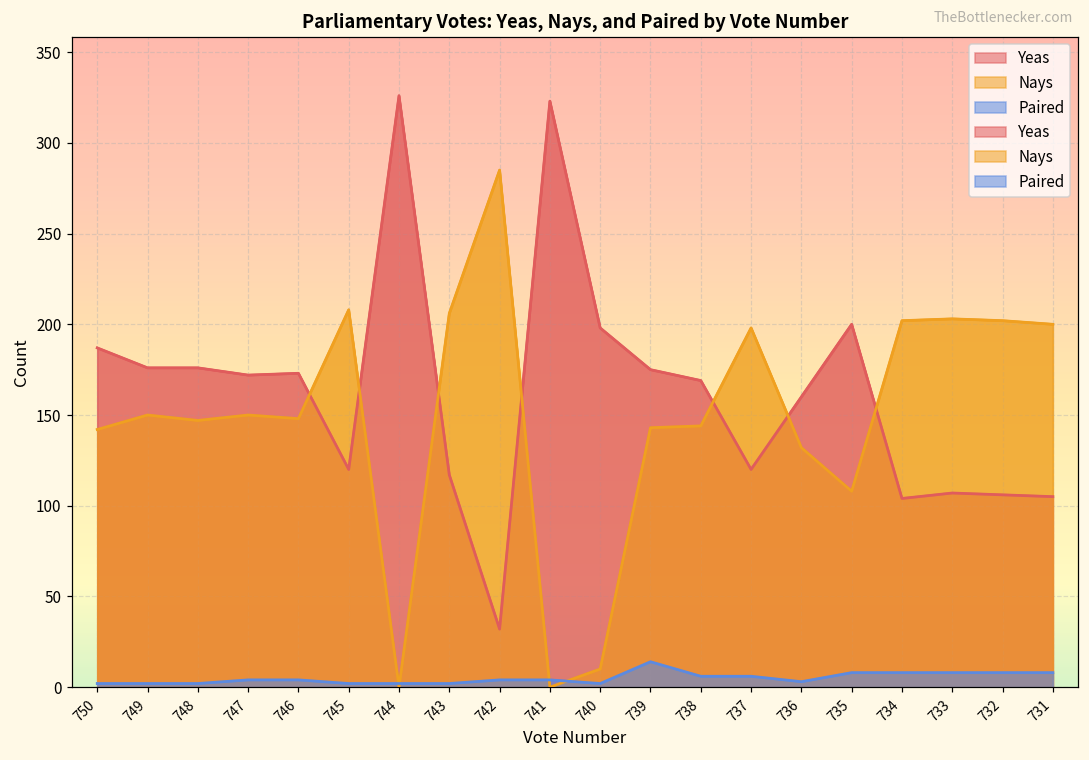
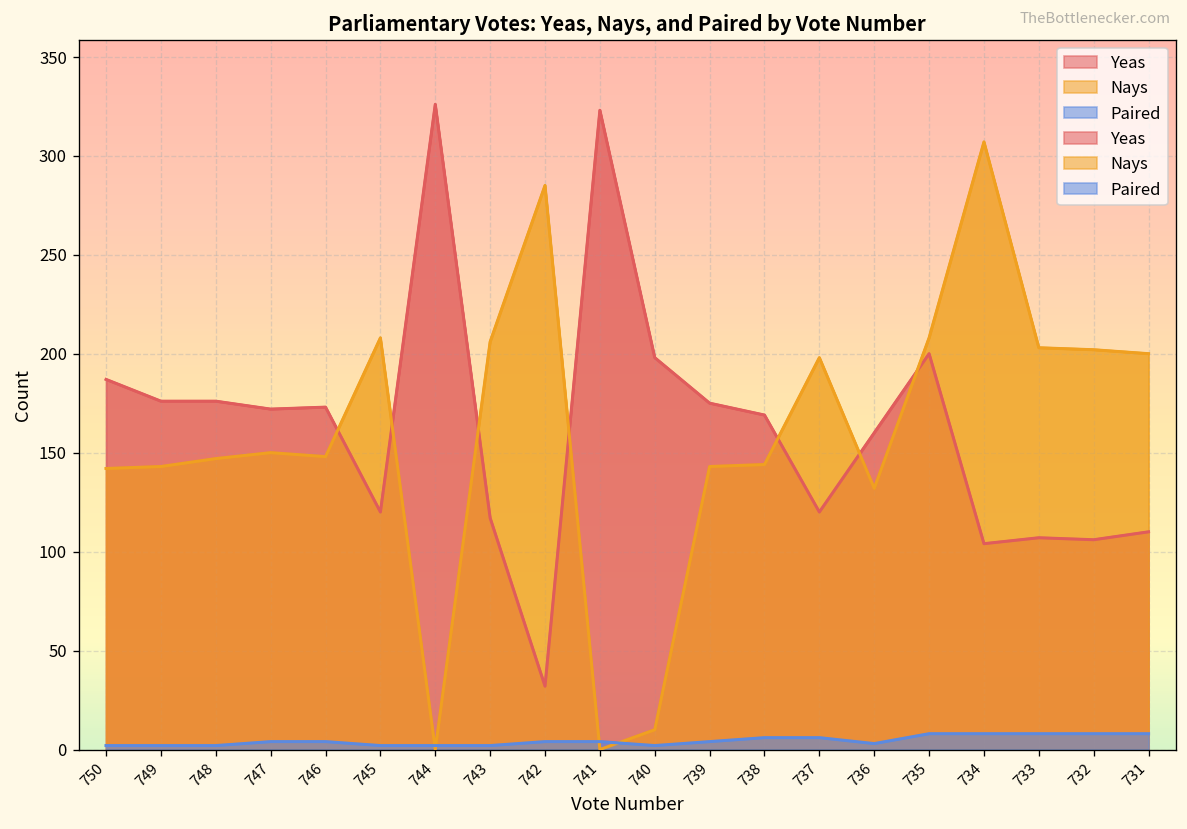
Nays, 749: 150 -> 143
Paired, 739: 14 -> 4
Nays, 735: 108 -> 208
Nays, 734: 202 -> 307
Yeas, 731: 105 -> 110
